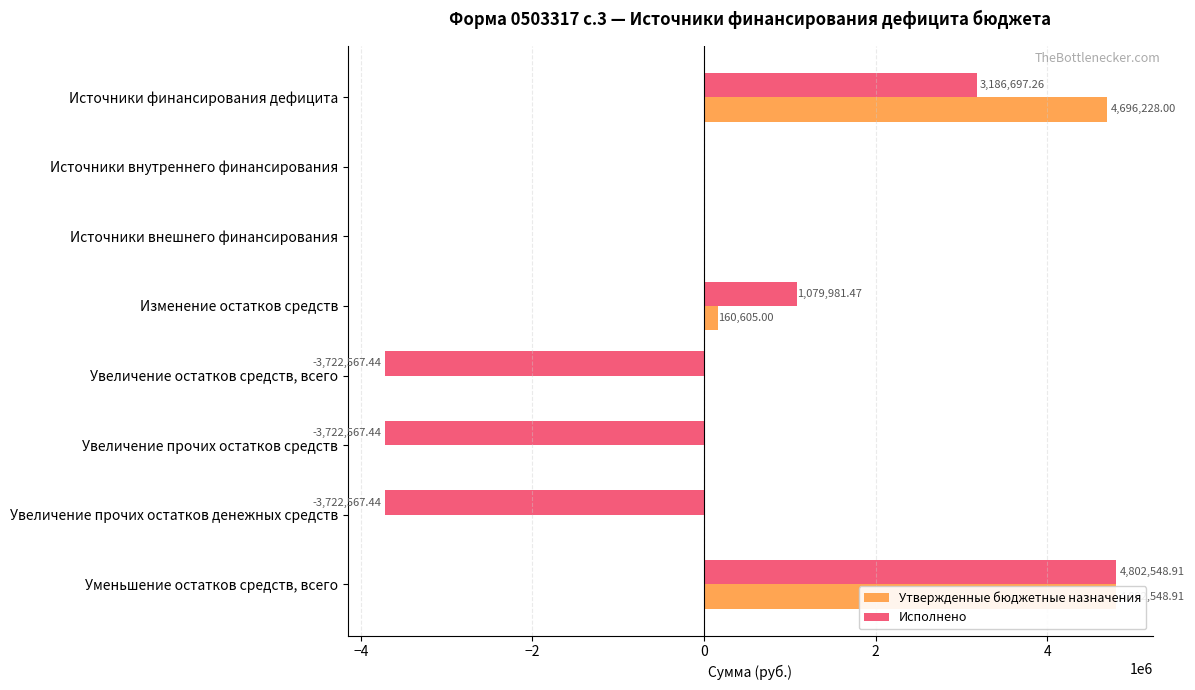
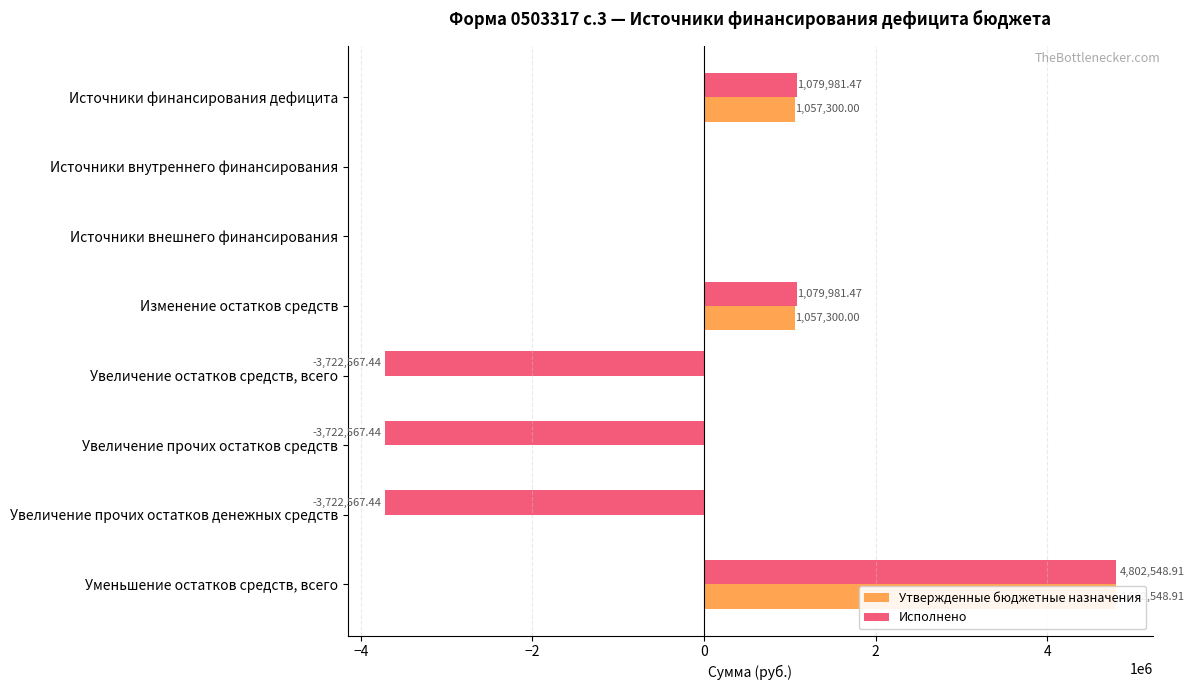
Исполнено, Источники финансирования дефицита: 3,186,697.26 -> 1,079,981.47
Утвержденные бюджетные назначения, Источники финансирования дефицита: 4,696,228.00 -> 1,057,300.00
Утвержденные бюджетные назначения, Изменение остатков средств: 160,605.00 -> 1,057,300.00
